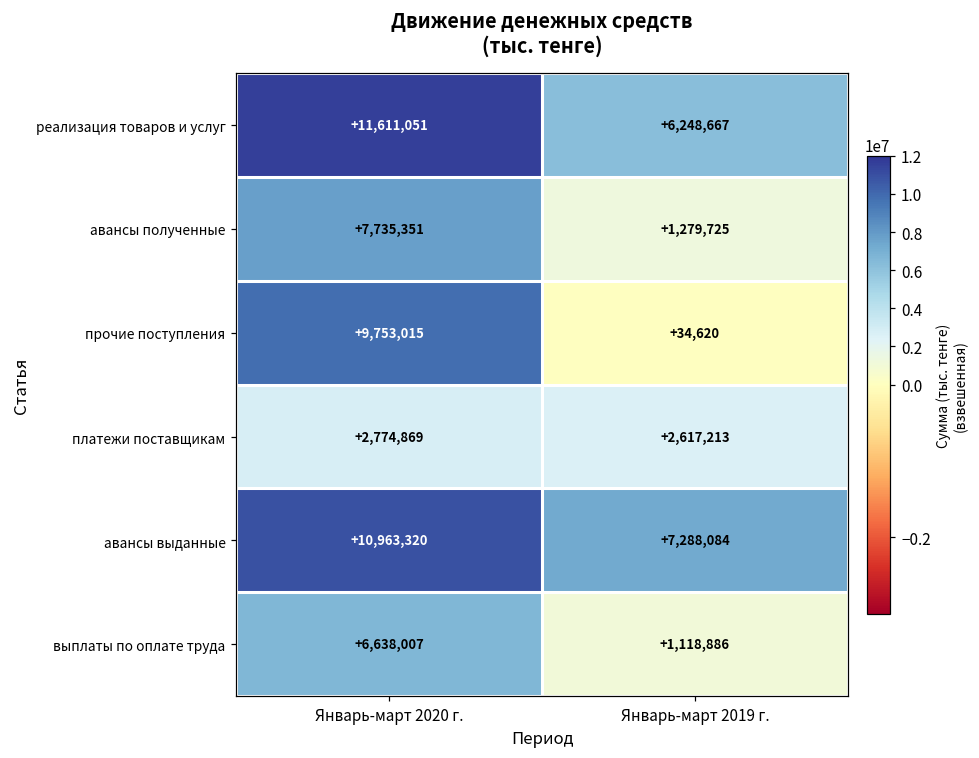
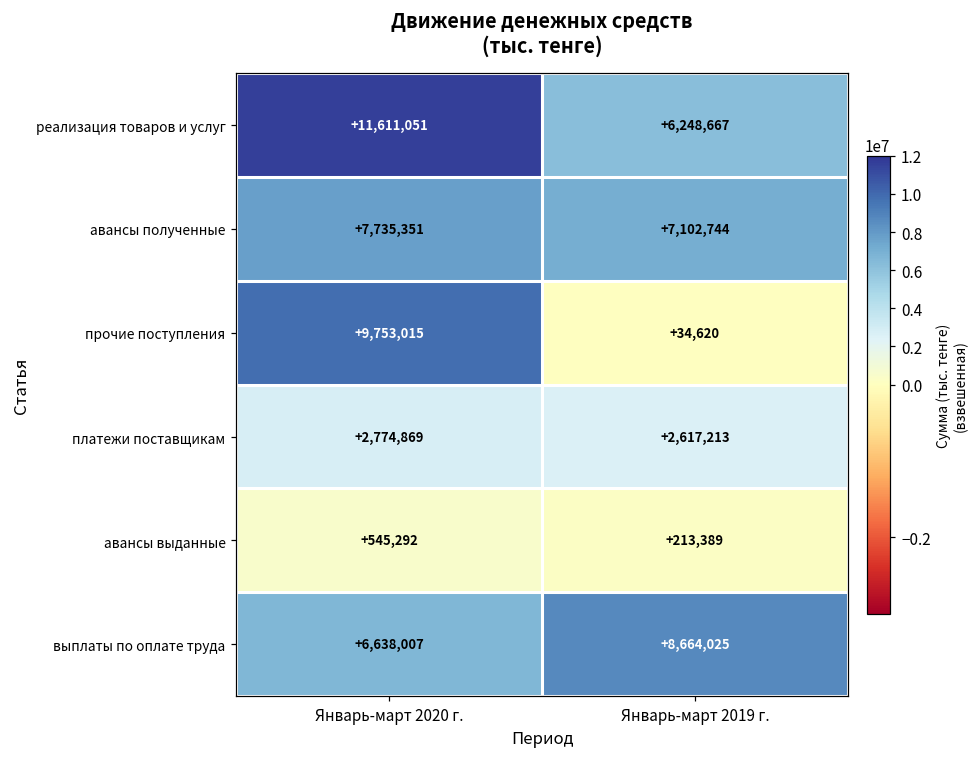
авансы полученные, Январь-март 2019 г.: +1,279,725 -> +7,102,744
авансы выданные, Январь-март 2020 г.: +10,963,320 -> +545,292
авансы выданные, Январь-март 2019 г.: +7,288,084 -> +213,389
выплаты по оплате труда, Январь-март 2019 г.: +1,118,886 -> +8,664,025
